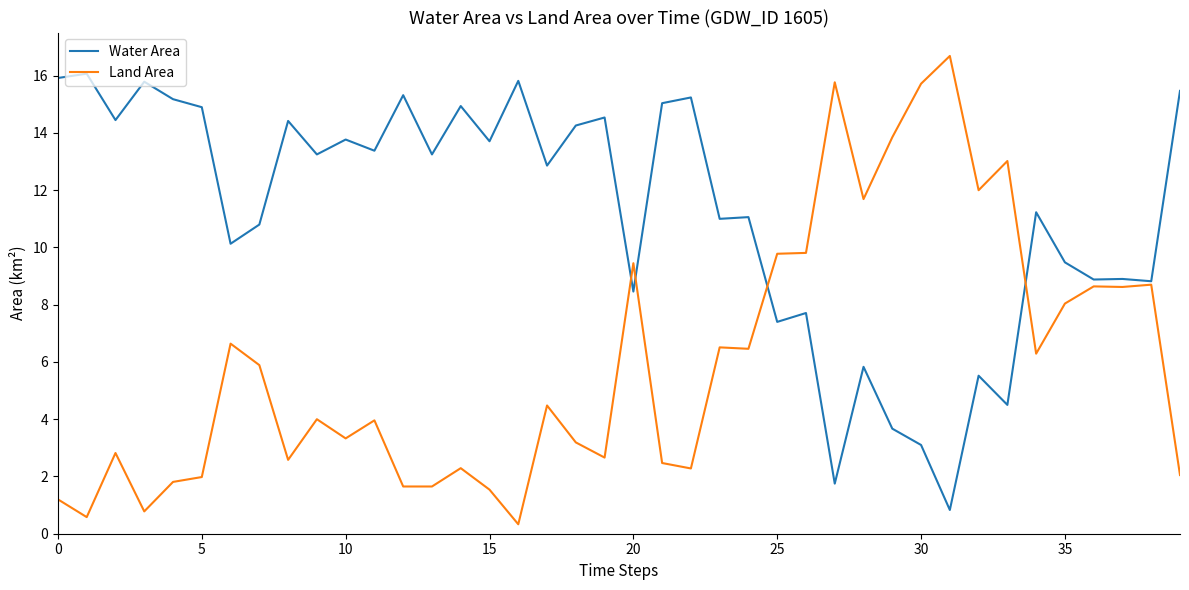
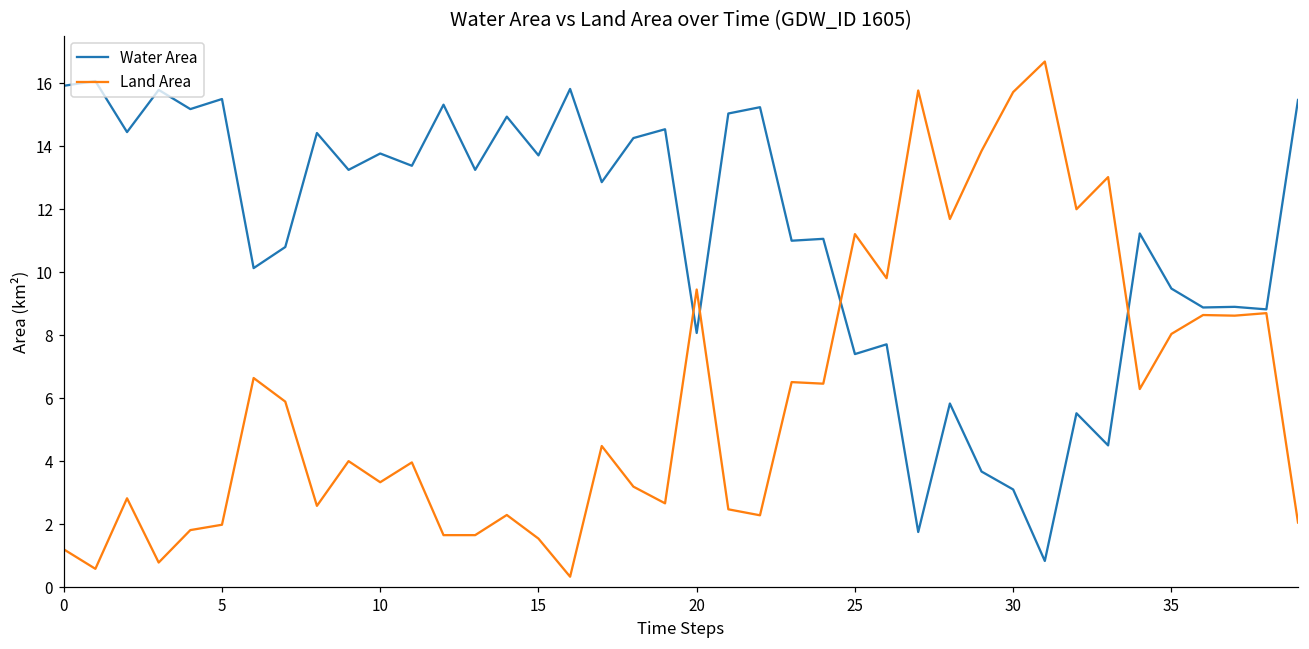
Water Area, 5: 14.9 -> 15.5
Water Area, 20: 8.5 -> 8.1
Land Area, 25: 9.8 -> 11.2
